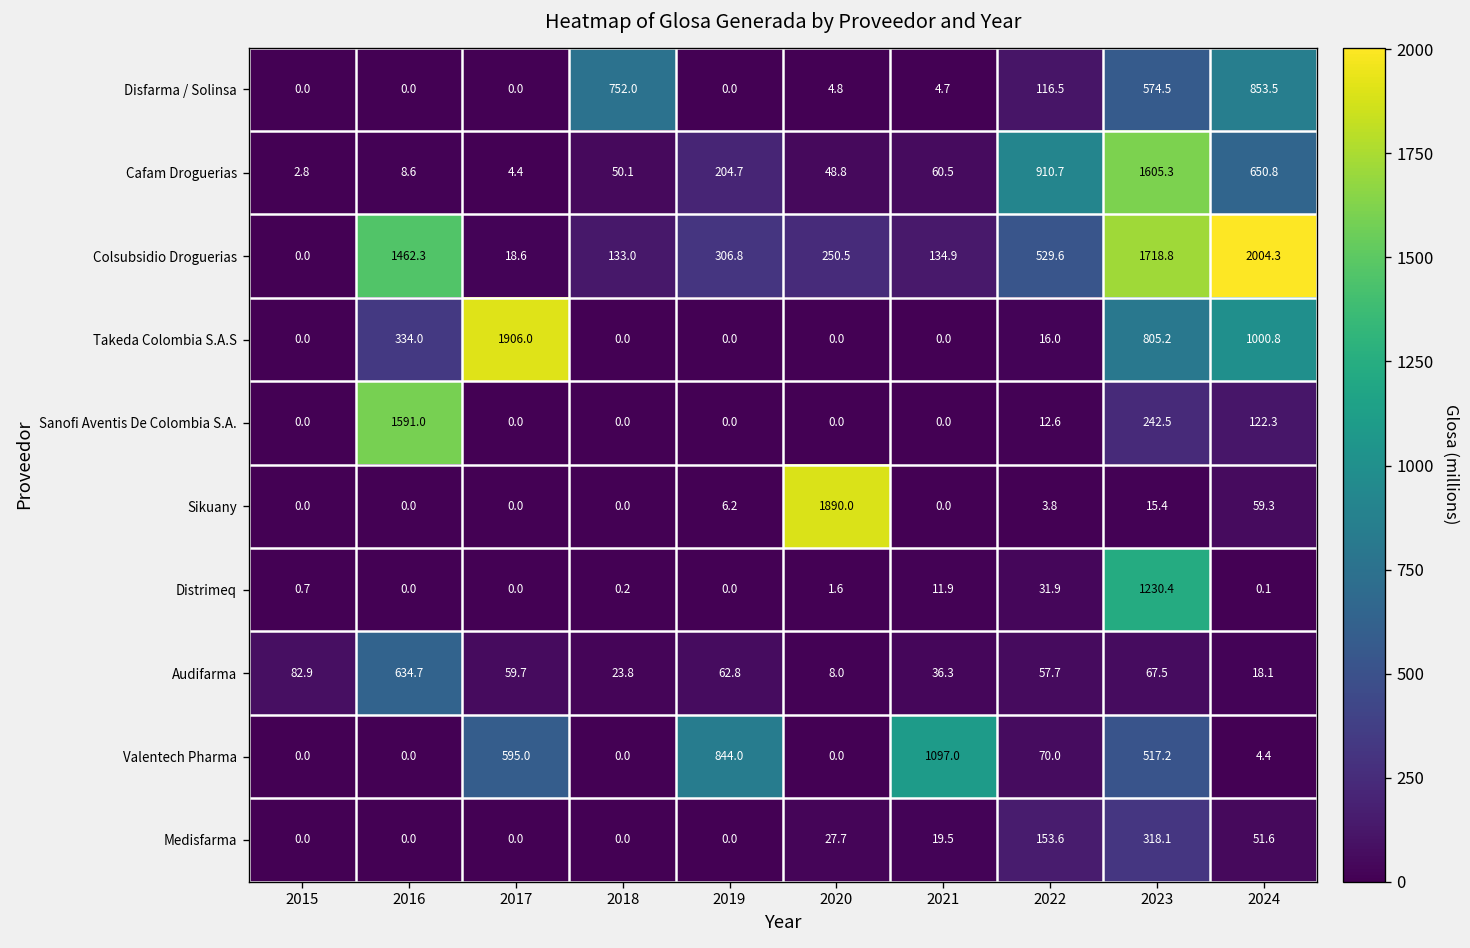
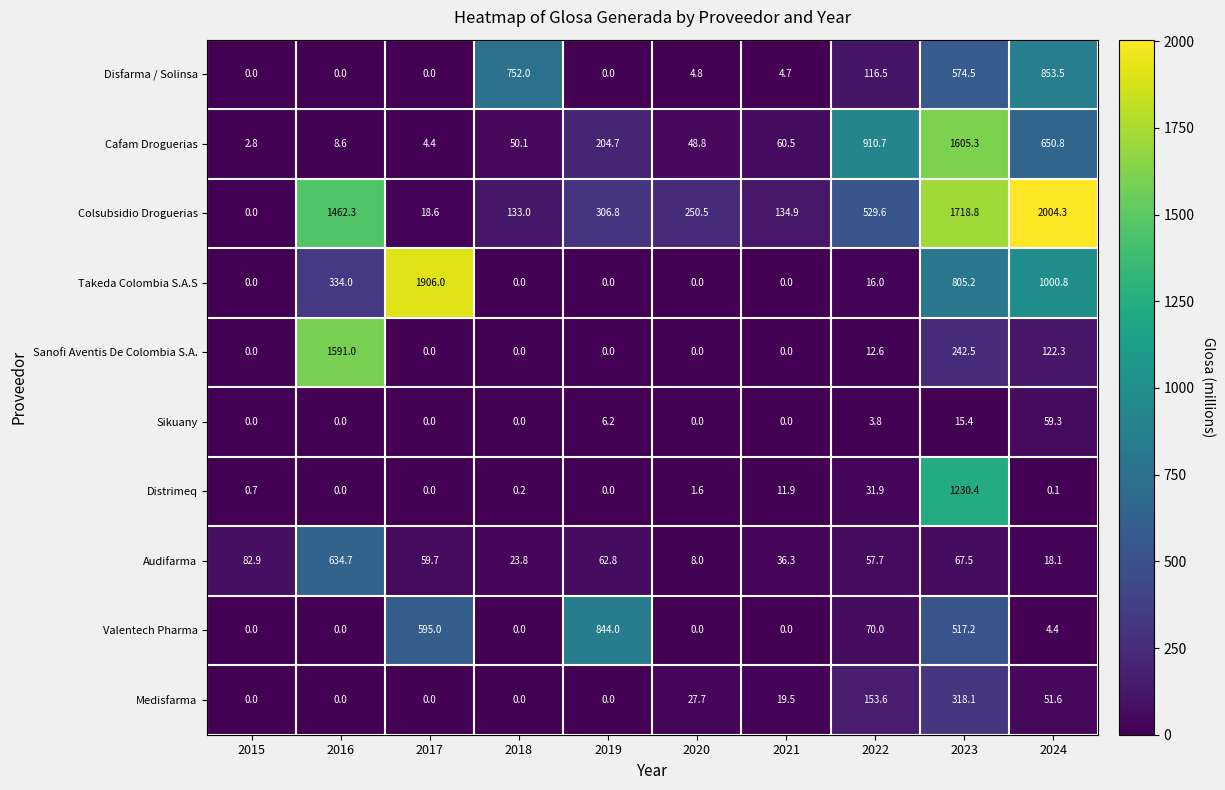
Sikuany, 2020: 1890.0 -> 0.0
Valentech Pharma, 2021: 1097.0 -> 0.0
